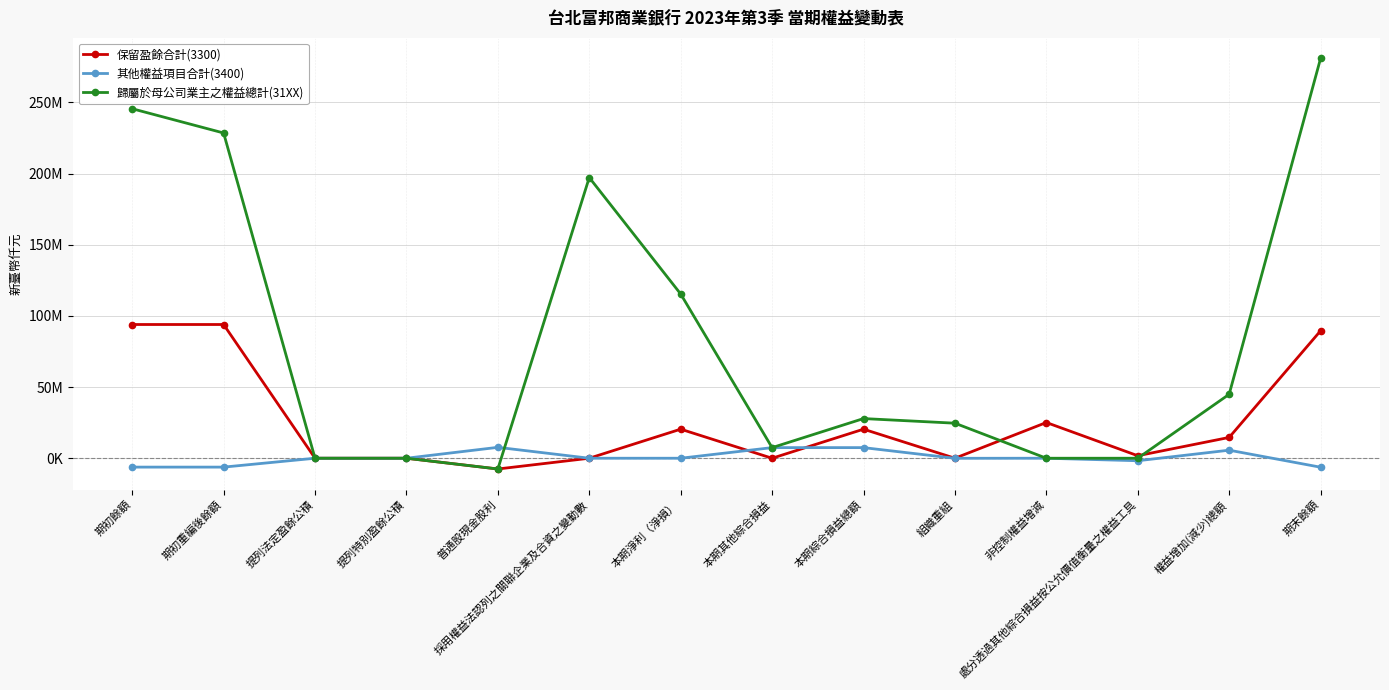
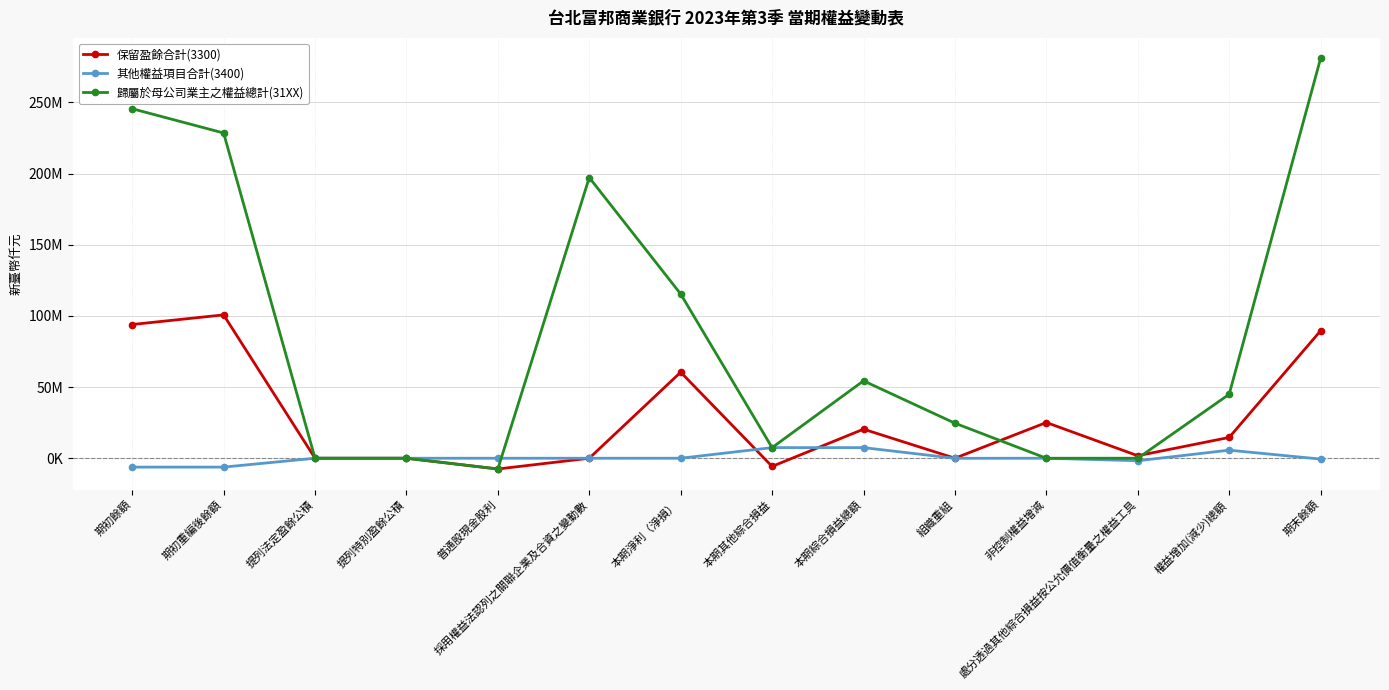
保留盈餘合計(3300), 期初重編後餘額: 94000000 -> 101000000
其他權益項目合計(3400), 普通股現金股利: 8000000 -> 0
保留盈餘合計(3300), 本期淨利（淨損）: 20000000 -> 60000000
保留盈餘合計(3300), 本期其他綜合損益: 0 -> -6000000
歸屬於母公司業主之權益總計(31XX), 本期綜合損益總額: 28000000 -> 54000000
其他權益項目合計(3400), 期末餘額: -6000000 -> -1000000
